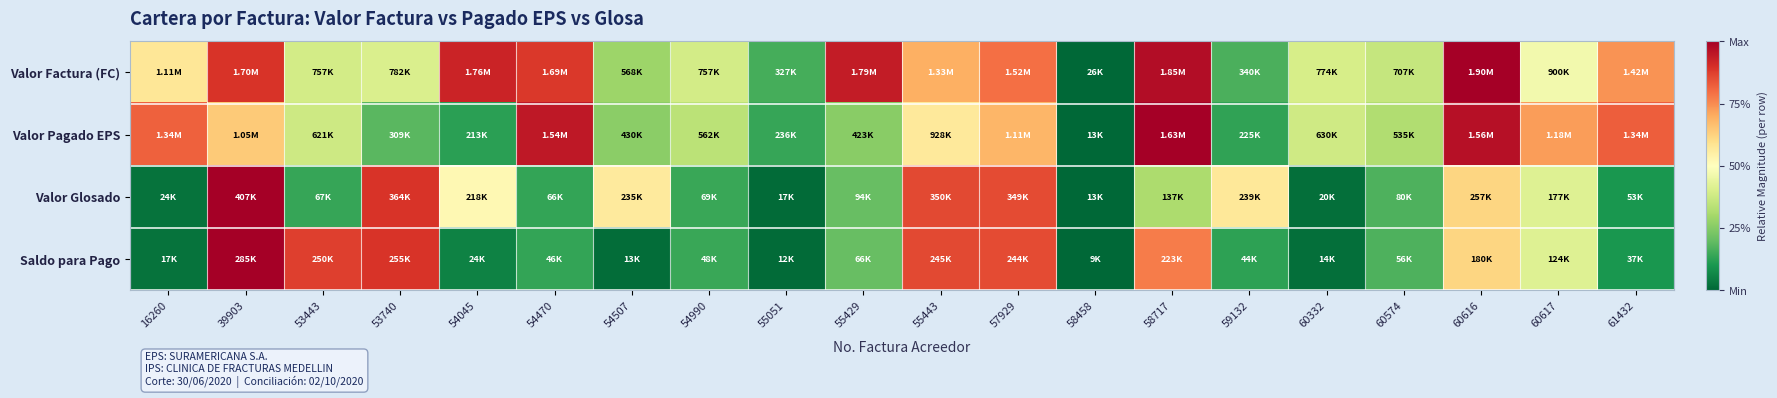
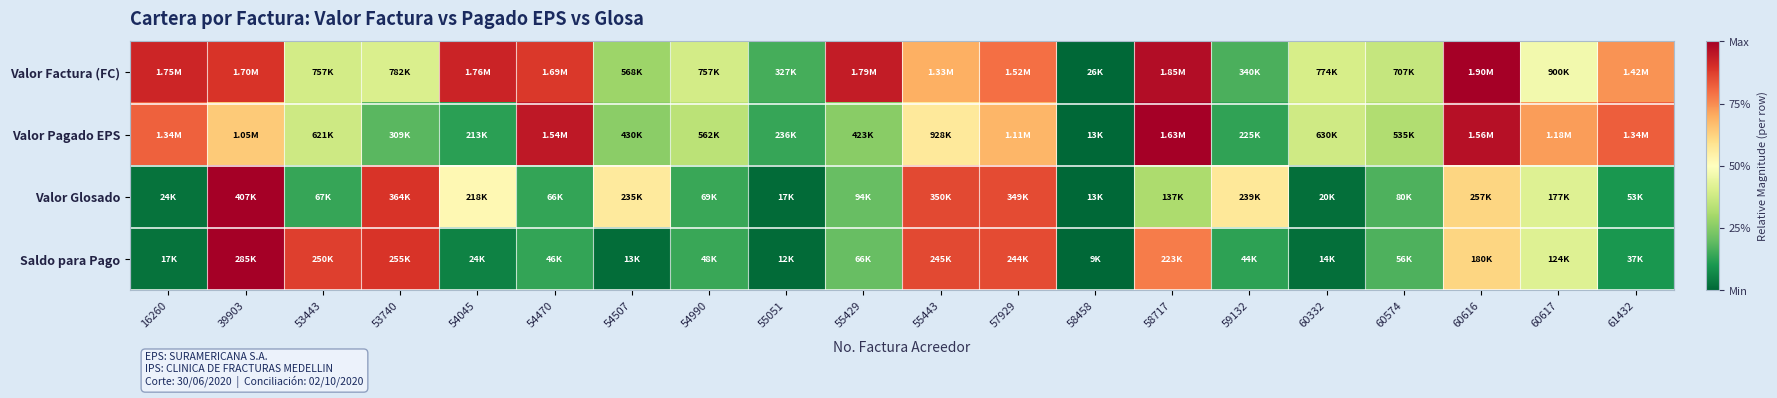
Valor Factura (FC), 16260: 1.11M -> 1.75M
